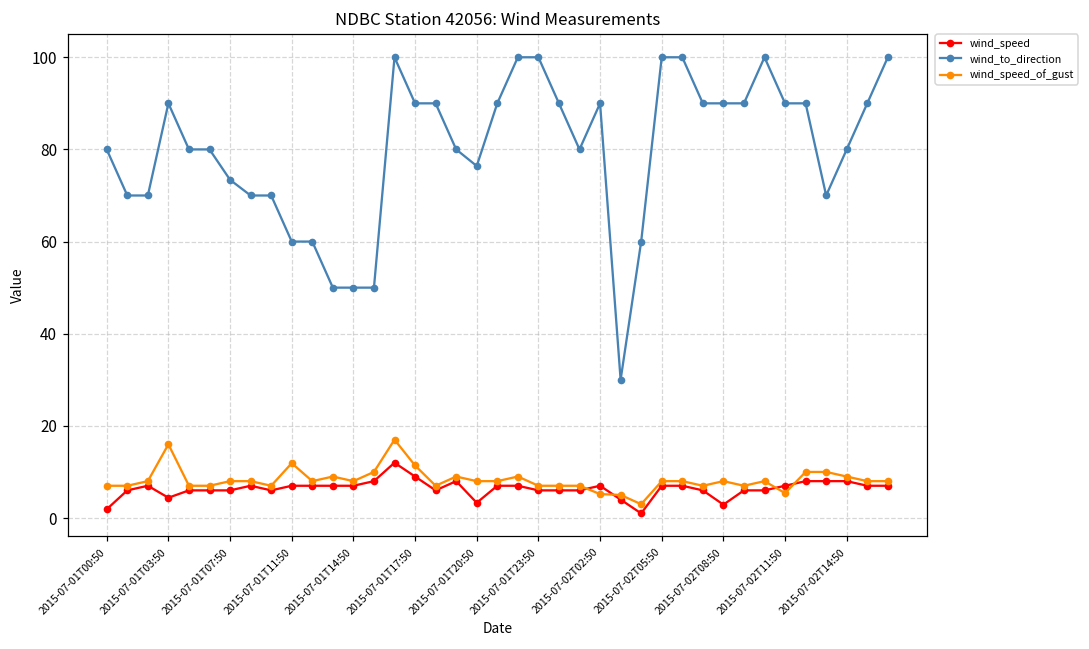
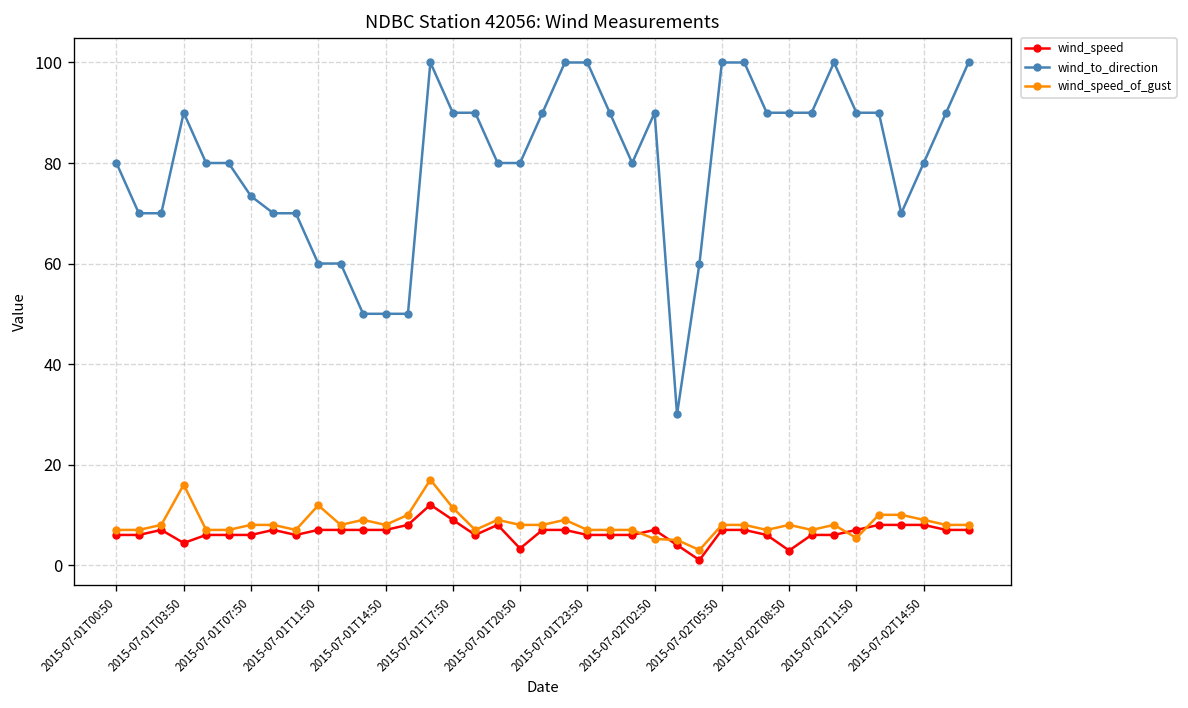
wind_speed, 2015-07-01T00:50: 2 -> 6
wind_to_direction, 2015-07-01T20:50: 76 -> 80
